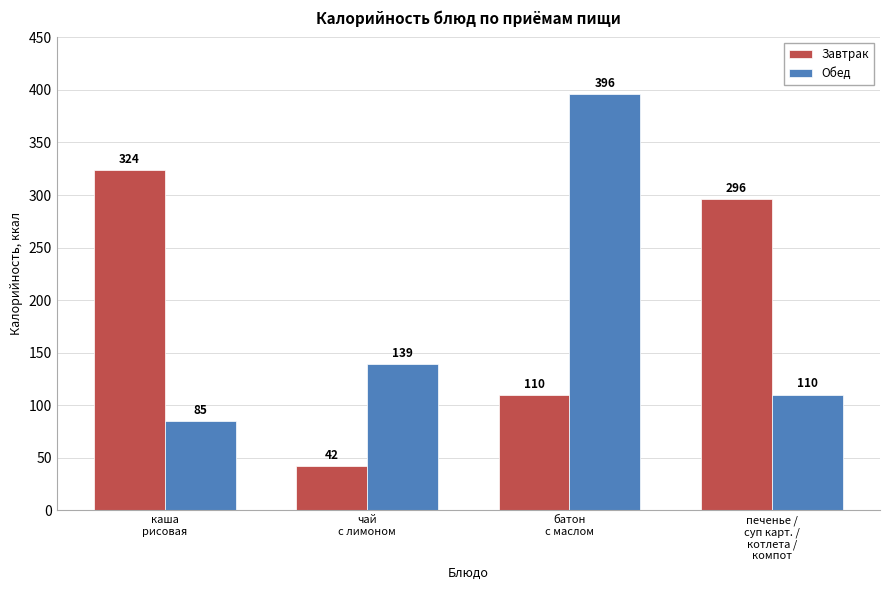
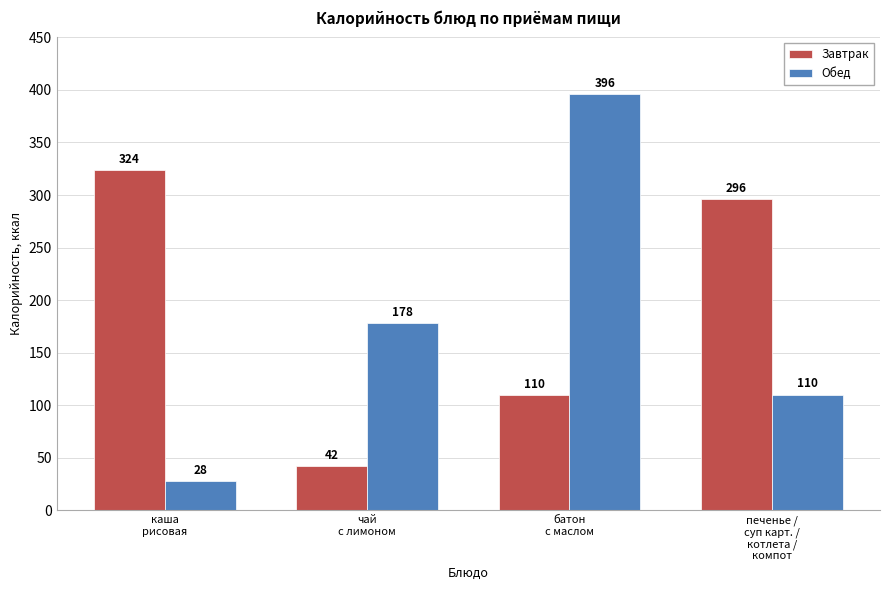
Обед, каша рисовая: 85 -> 28
Обед, чай с лимоном: 139 -> 178
